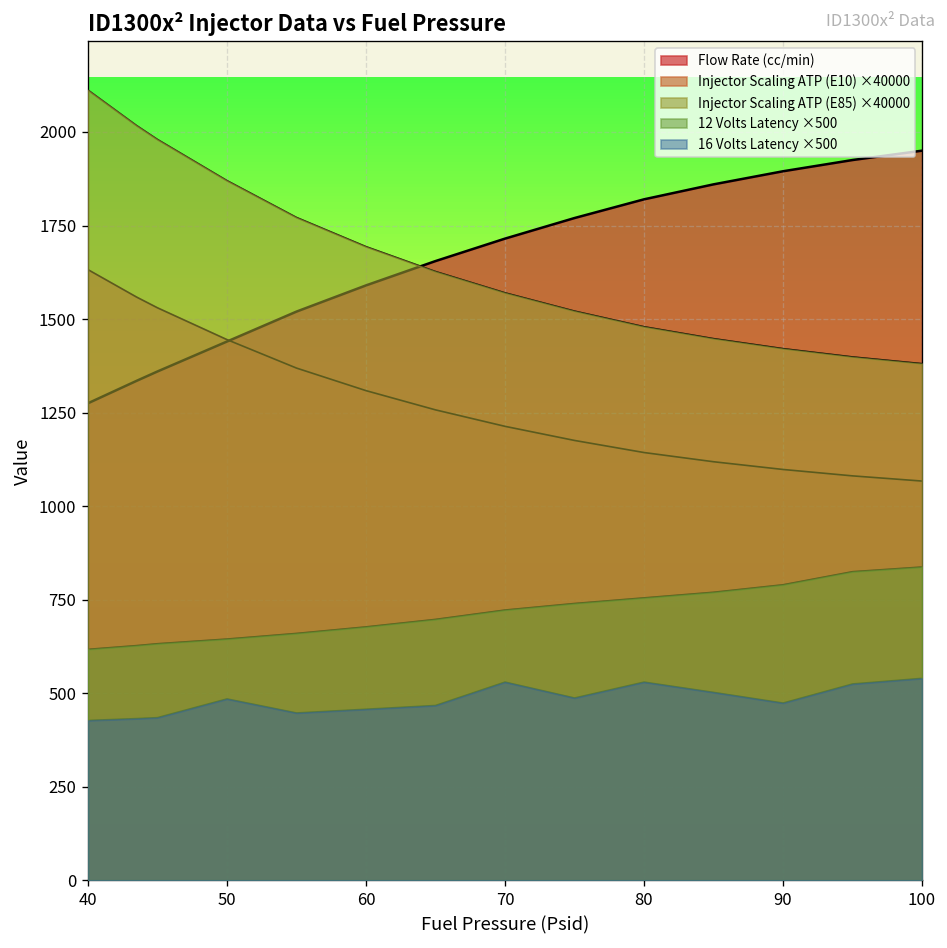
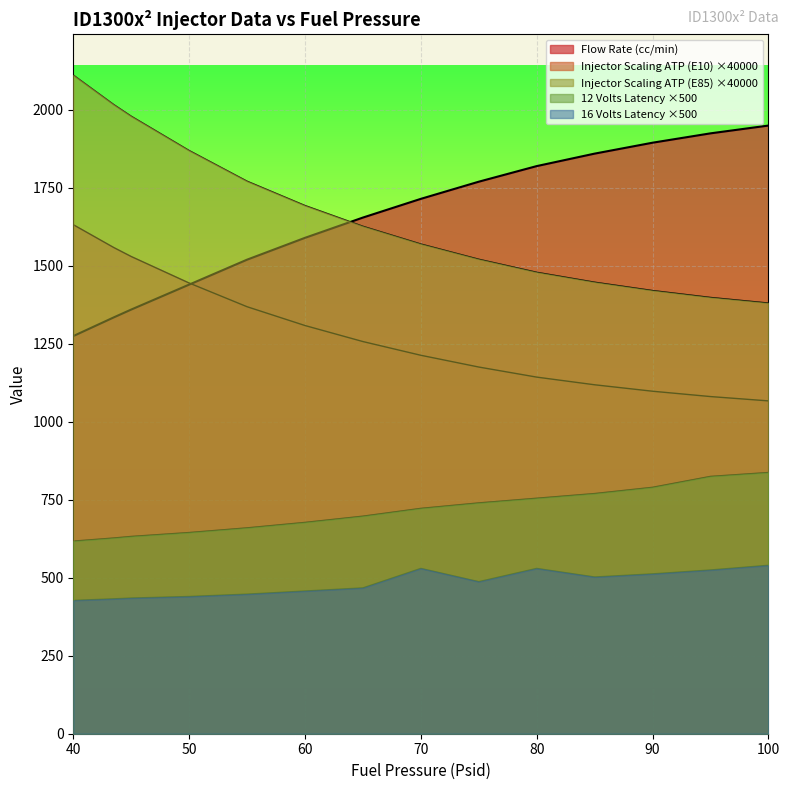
16 Volts Latency ×500, 50: 490 -> 440
16 Volts Latency ×500, 90: 470 -> 510
